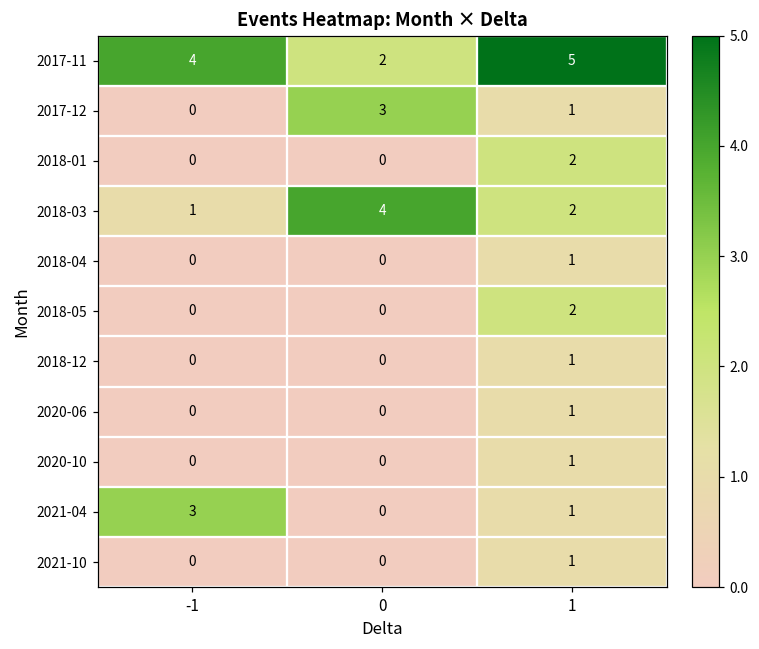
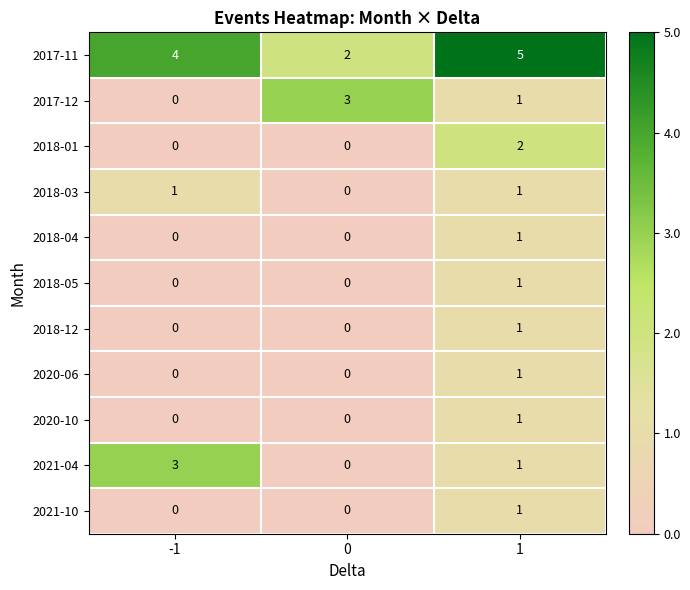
2018-03, 0: 4 -> 0
2018-03, 1: 2 -> 1
2018-05, 1: 2 -> 1
